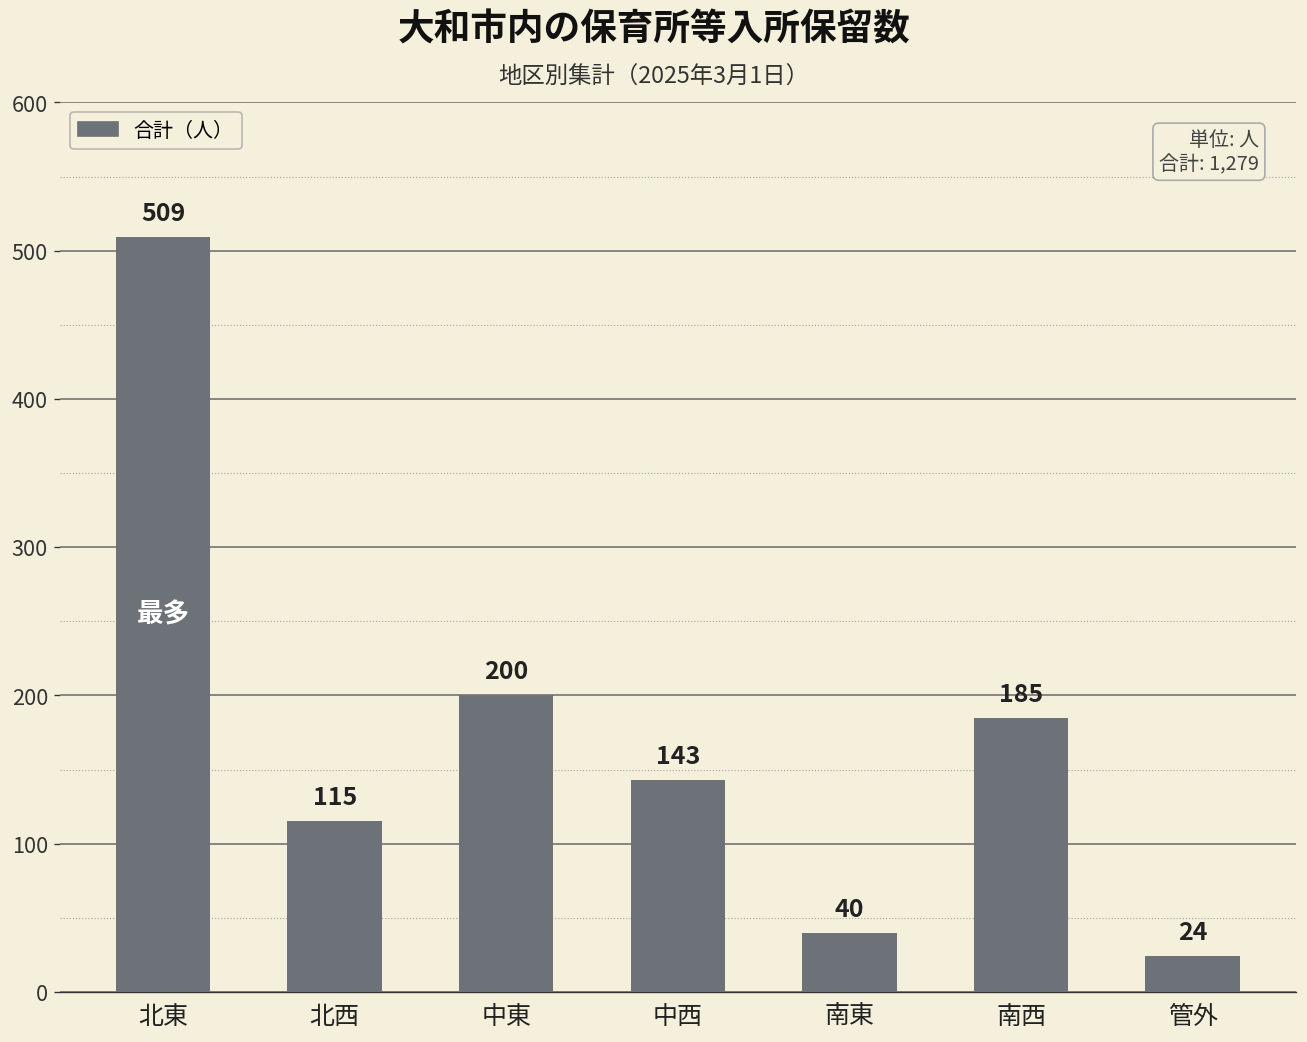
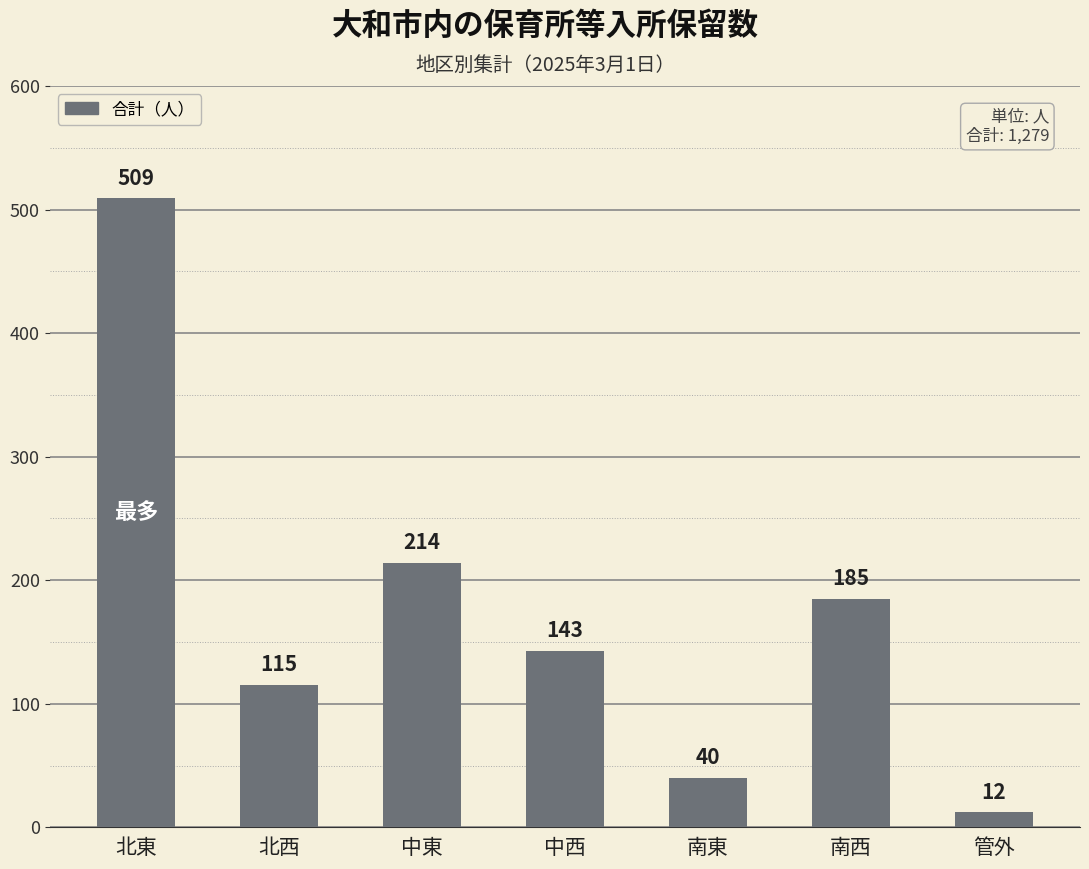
中東: 200 -> 214
管外: 24 -> 12
